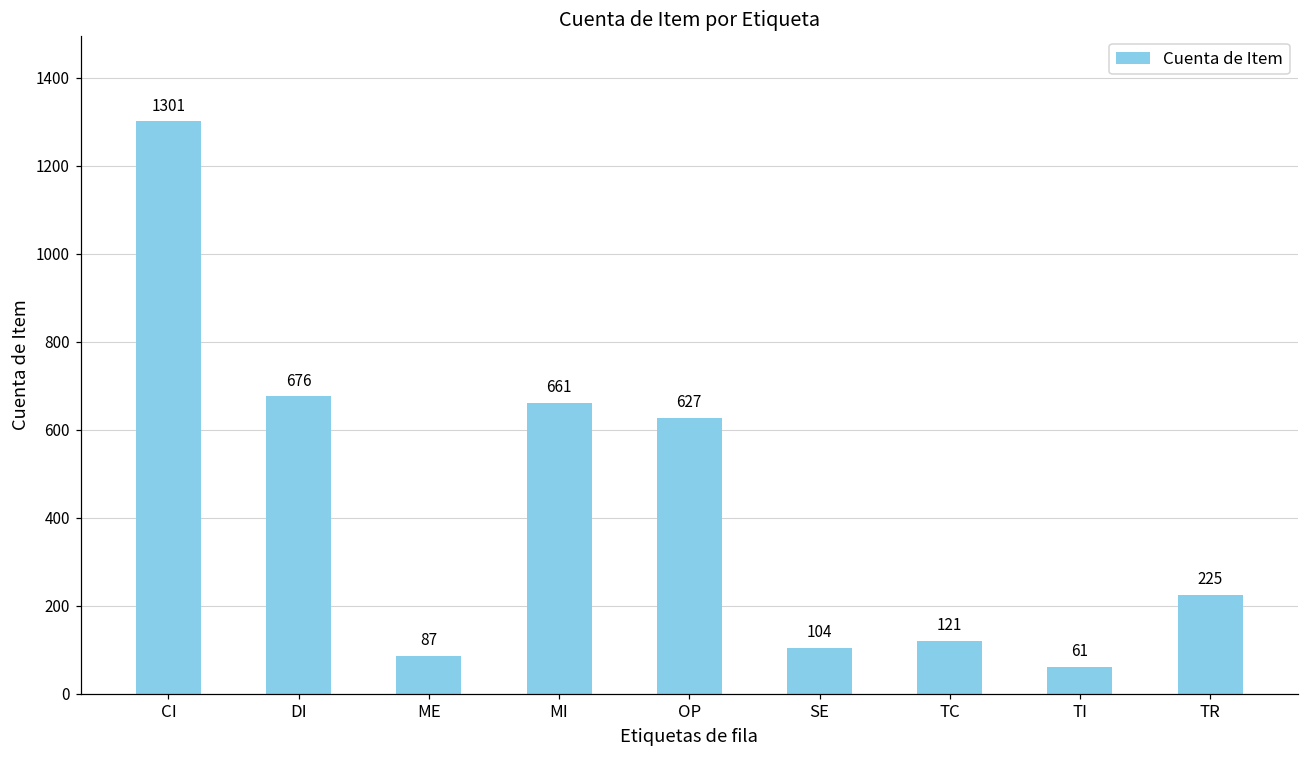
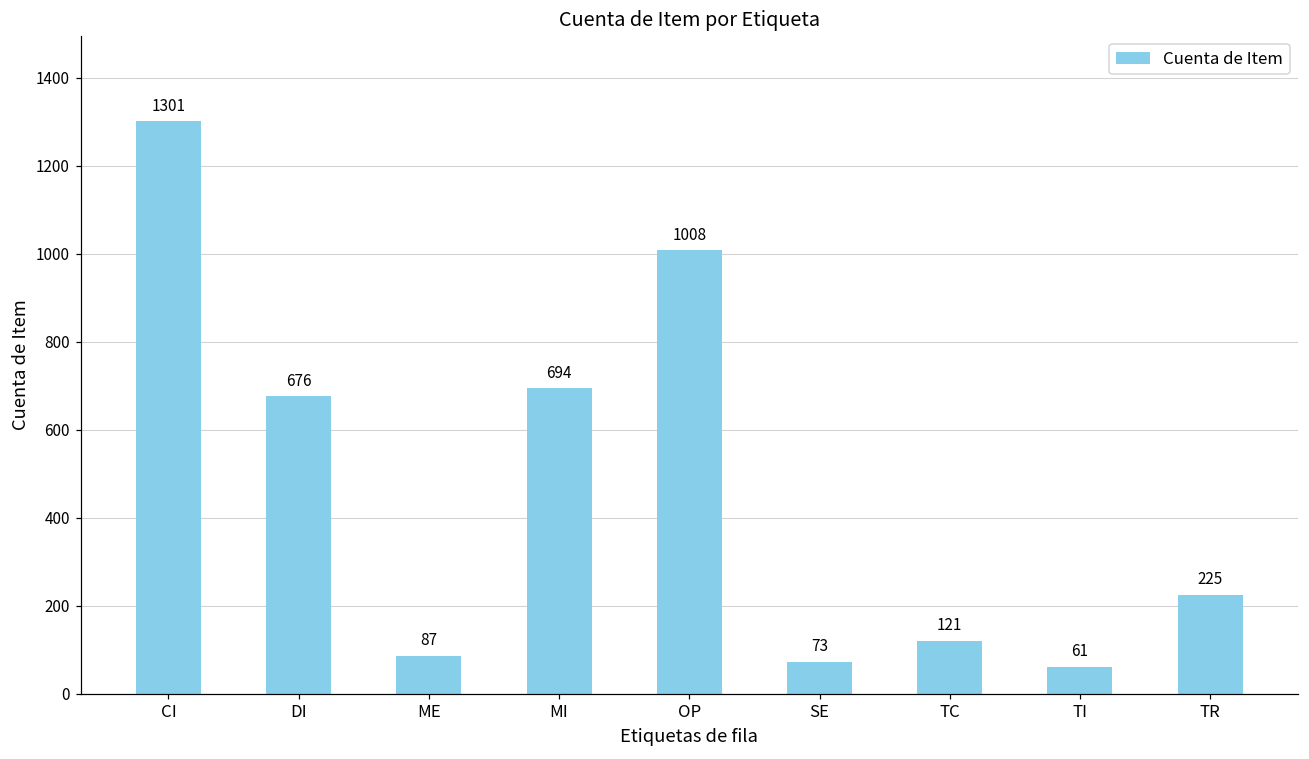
MI: 661 -> 694
OP: 627 -> 1008
SE: 104 -> 73
